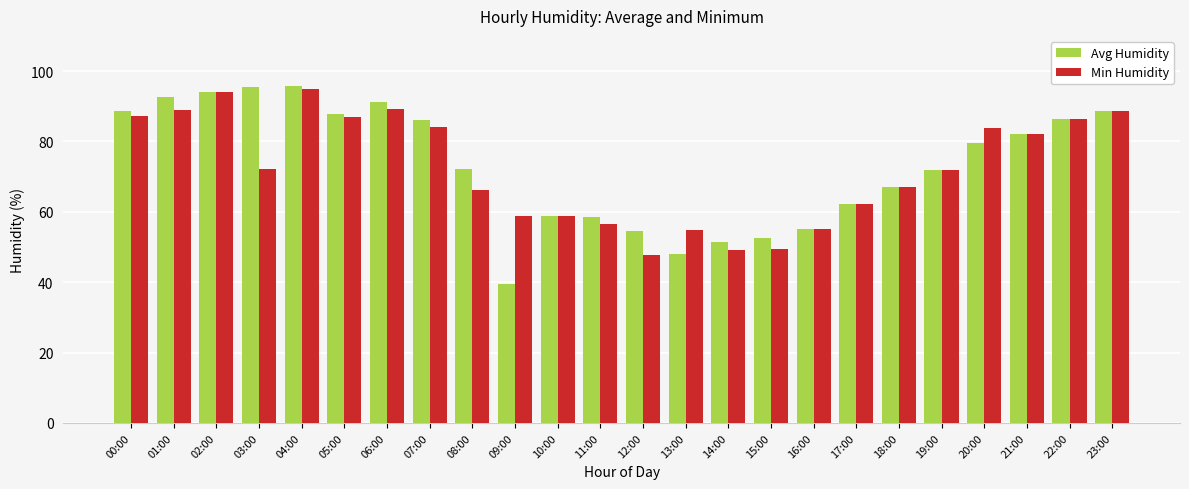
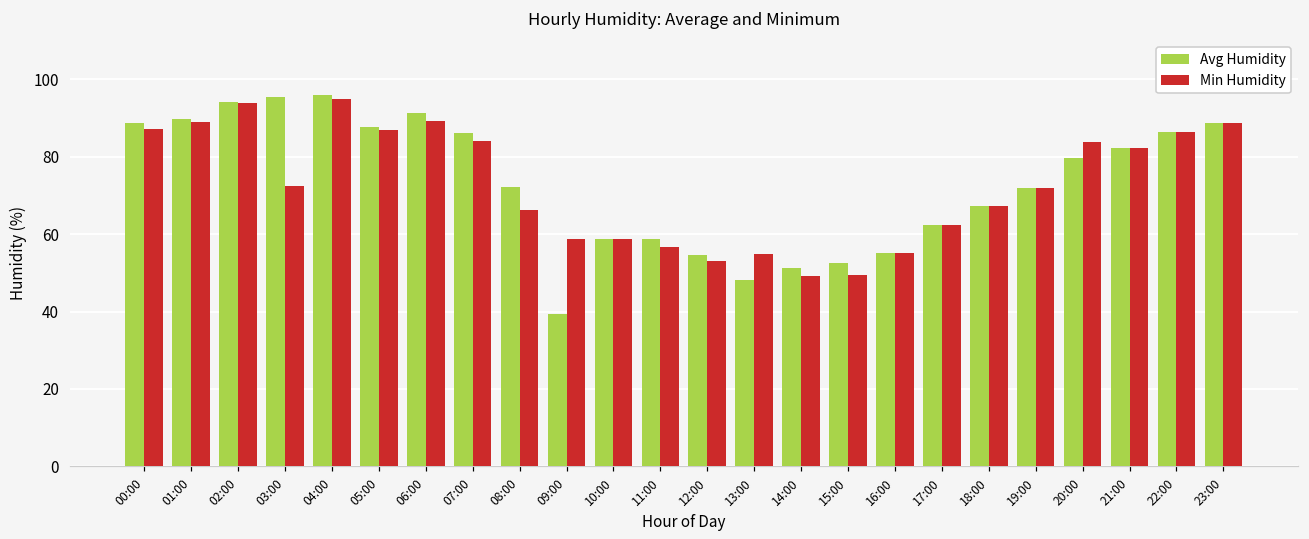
Avg Humidity, 01:00: 93 -> 90
Min Humidity, 12:00: 48 -> 53
